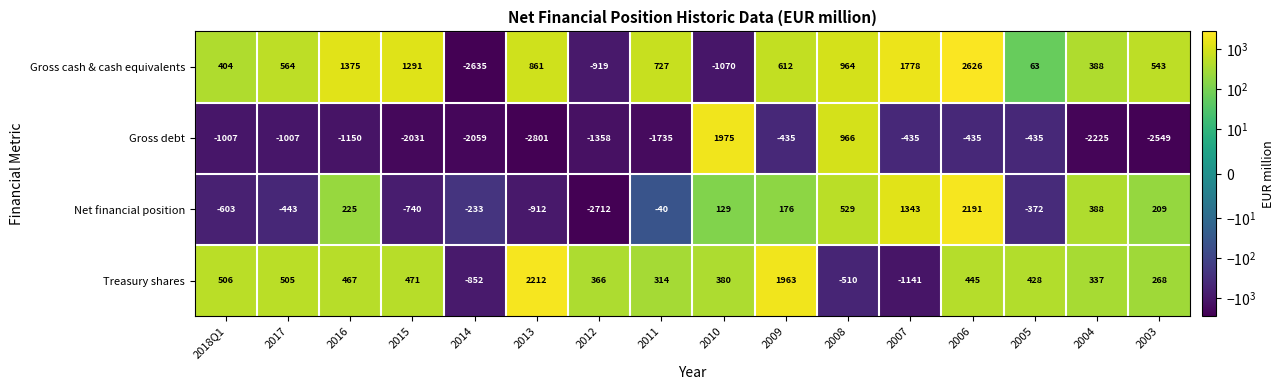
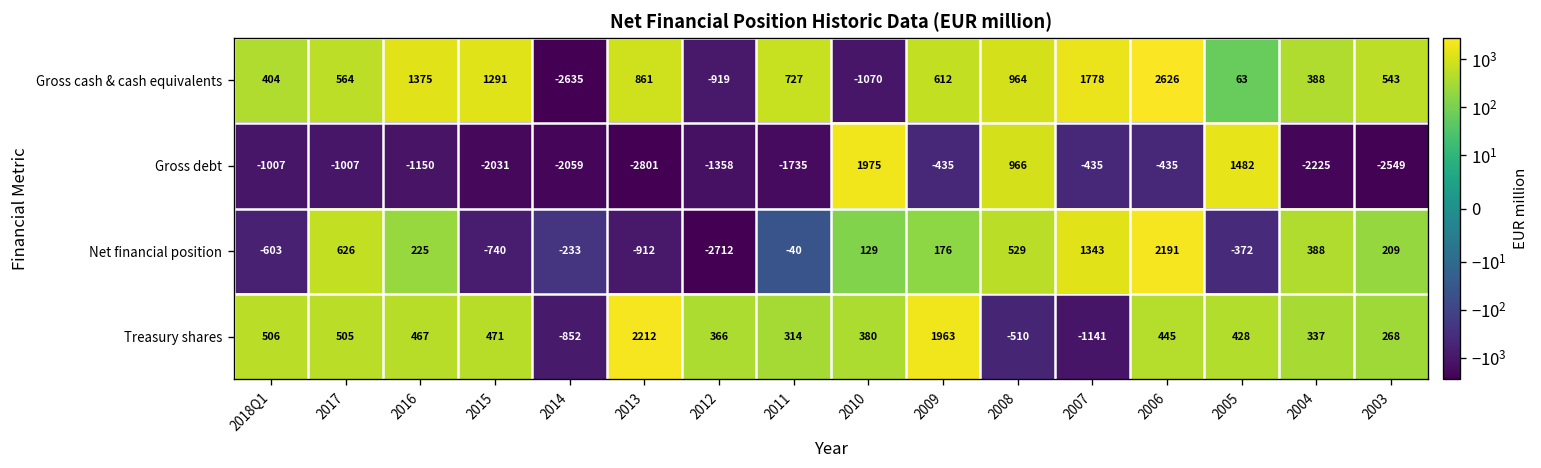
Gross debt, 2005: -435 -> 1482
Net financial position, 2017: -443 -> 626
